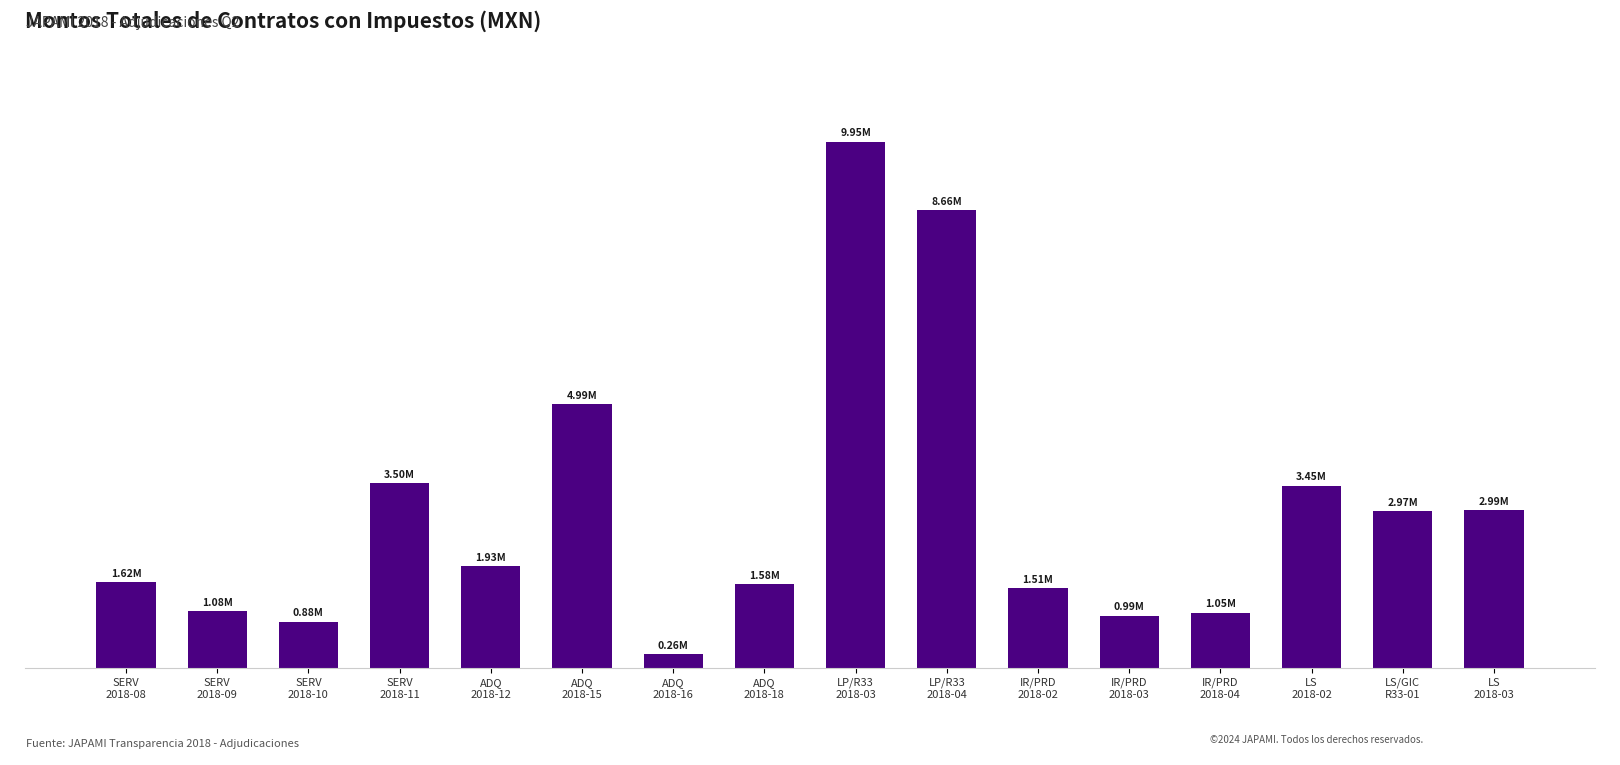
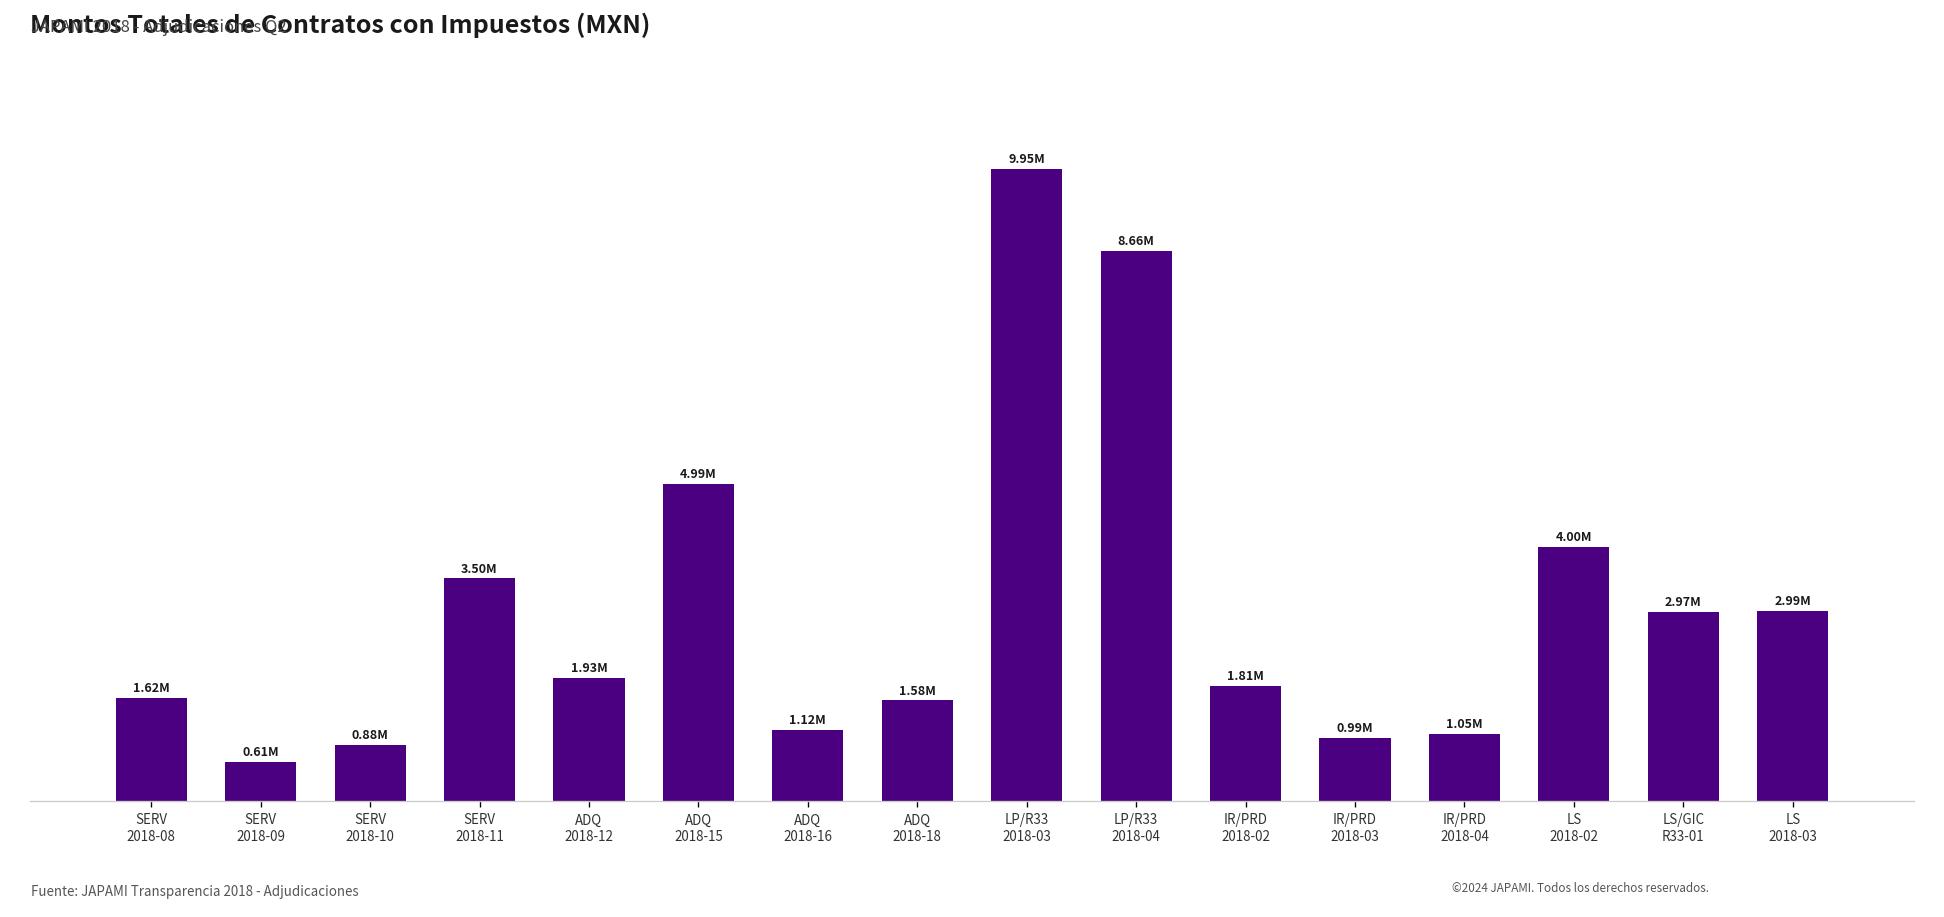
SERV 2018-09: 1.08M -> 0.61M
ADQ 2018-16: 0.26M -> 1.12M
IR/PRD 2018-02: 1.51M -> 1.81M
LS 2018-02: 3.45M -> 4.00M
